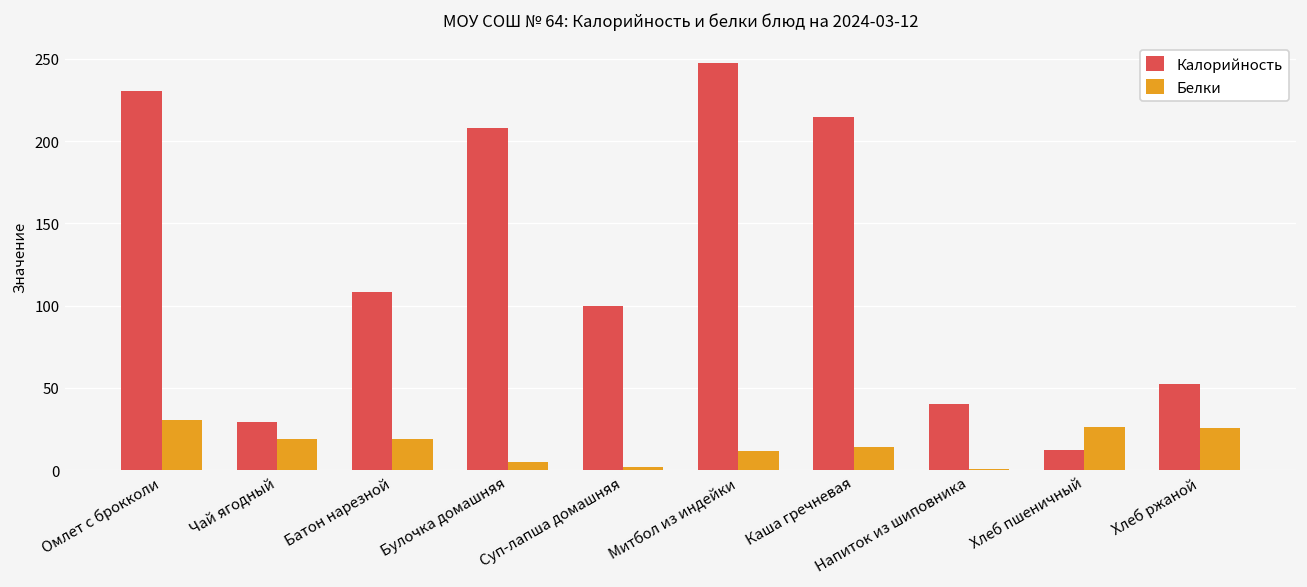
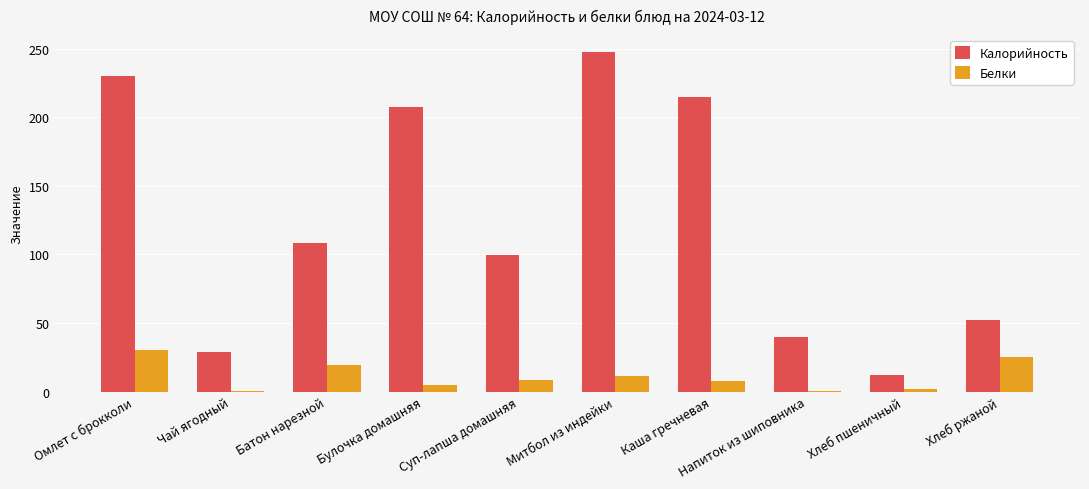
Белки, Чай ягодный: 19 -> 0
Белки, Суп-лапша домашняя: 2 -> 9
Белки, Каша гречневая: 14 -> 8
Белки, Хлеб пшеничный: 26 -> 2
